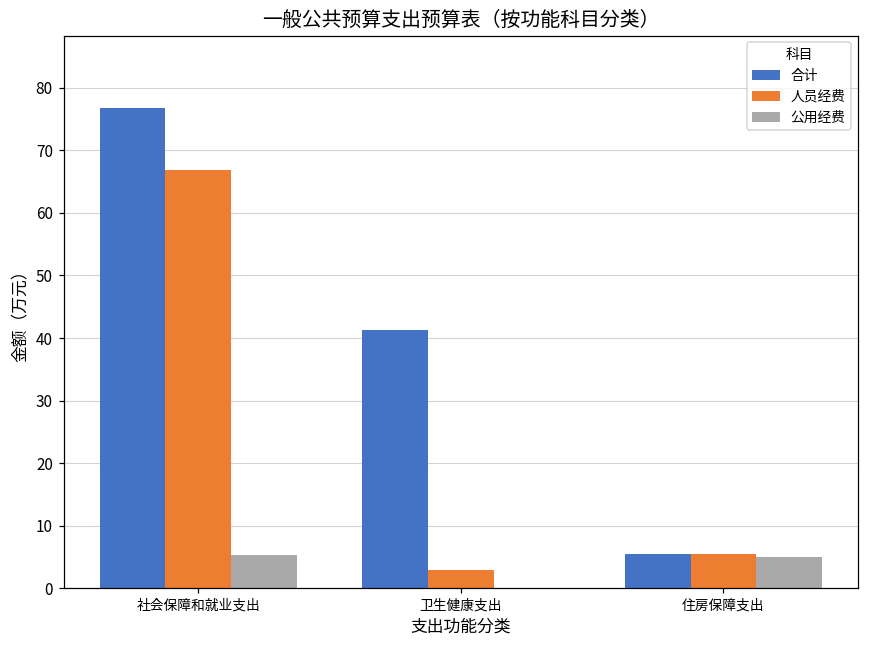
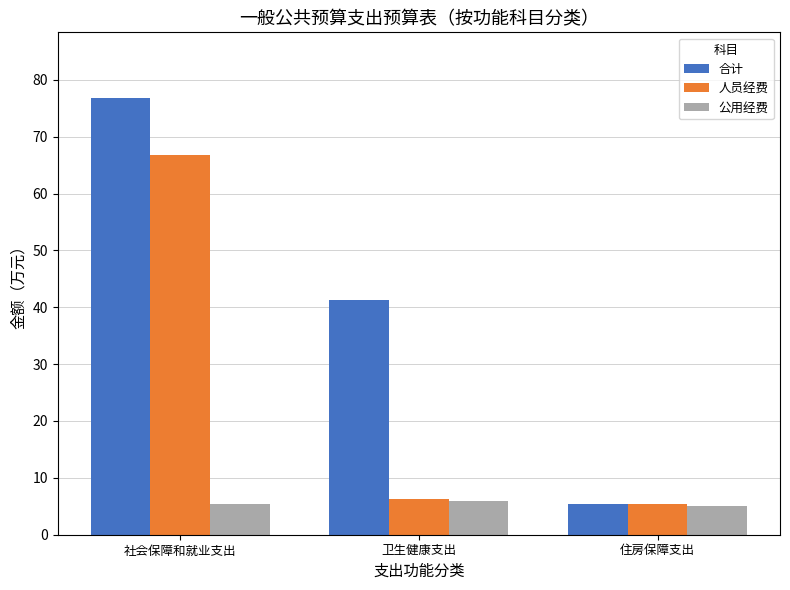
人员经费, 卫生健康支出: 3 -> 6
公用经费, 卫生健康支出: 0 -> 6
